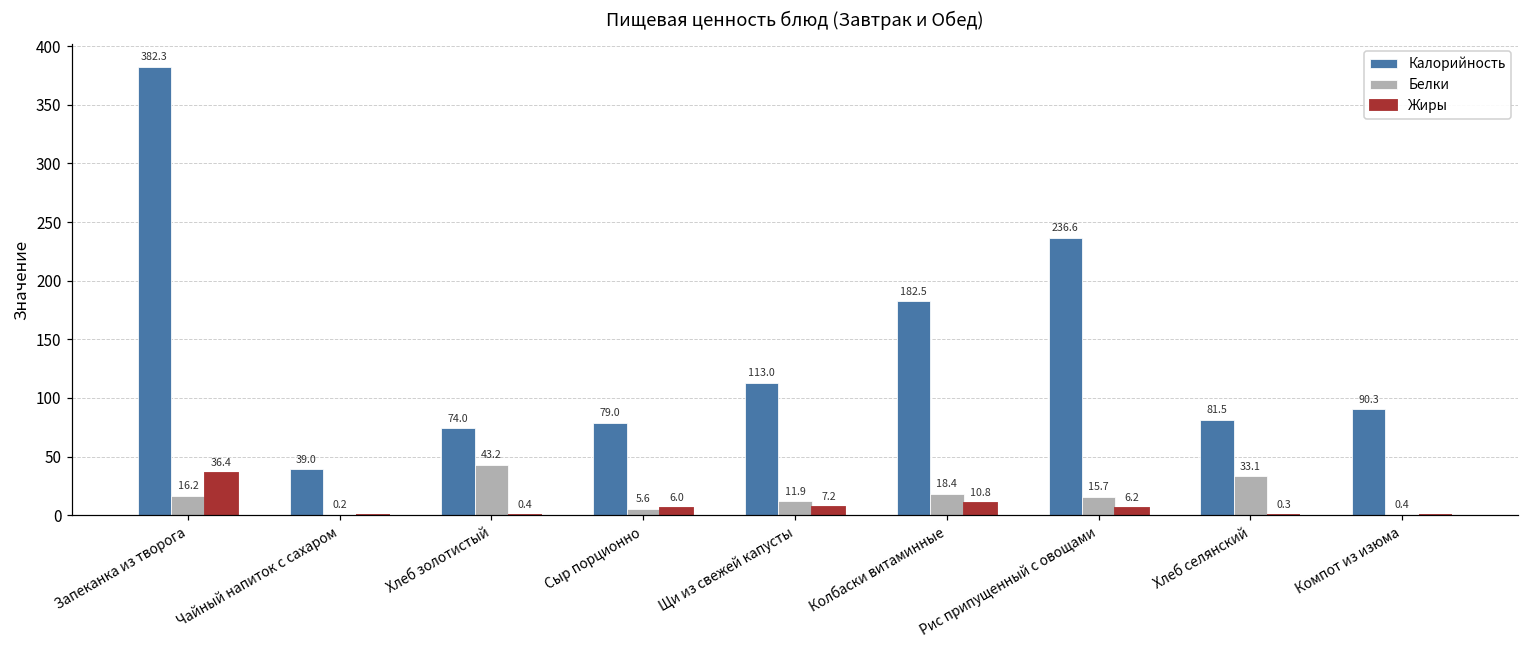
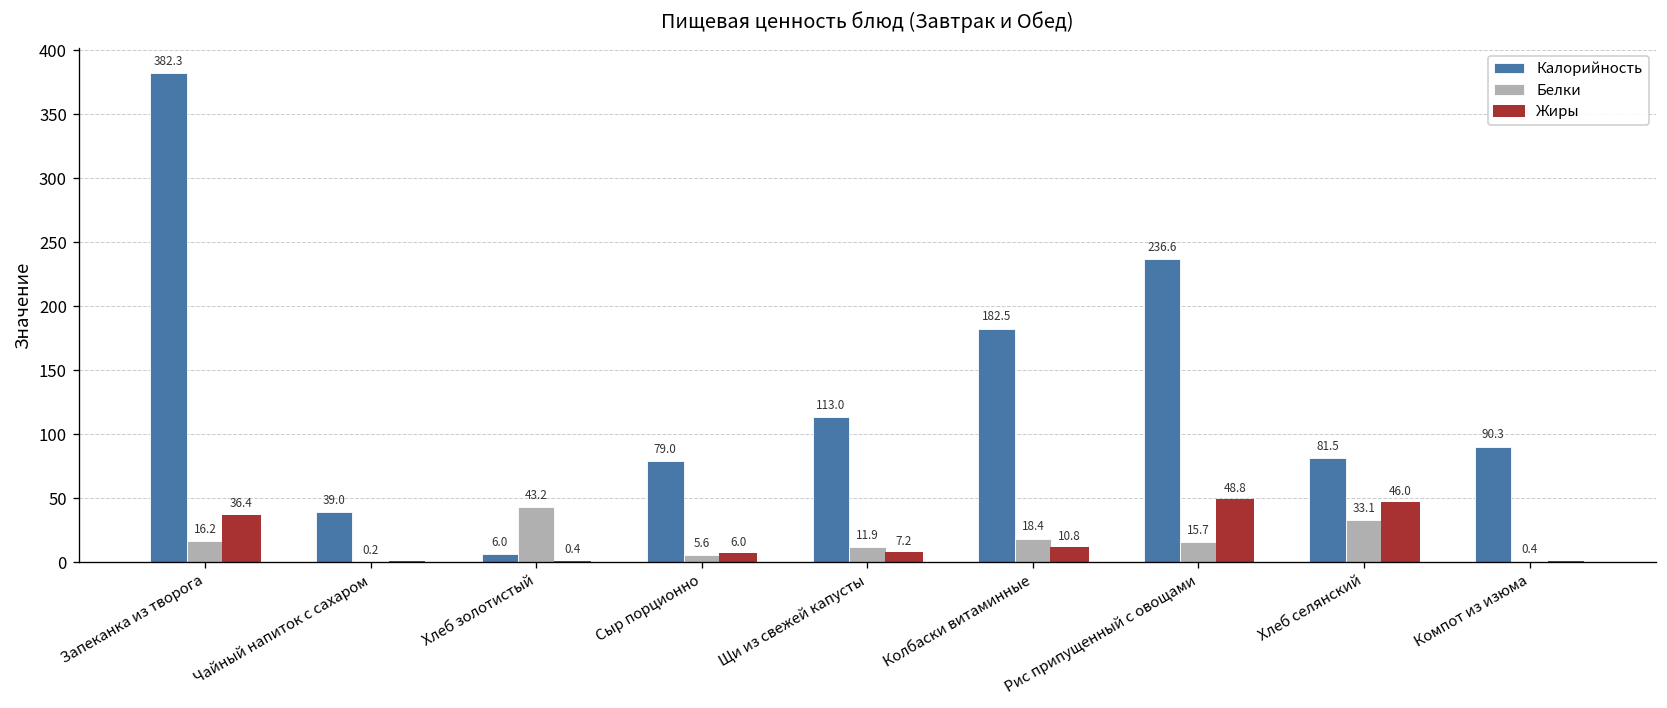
Калорийность, Хлеб золотистый: 74.0 -> 6.0
Жиры, Рис припущенный с овощами: 6.2 -> 48.8
Жиры, Хлеб селянский: 0.3 -> 46.0
